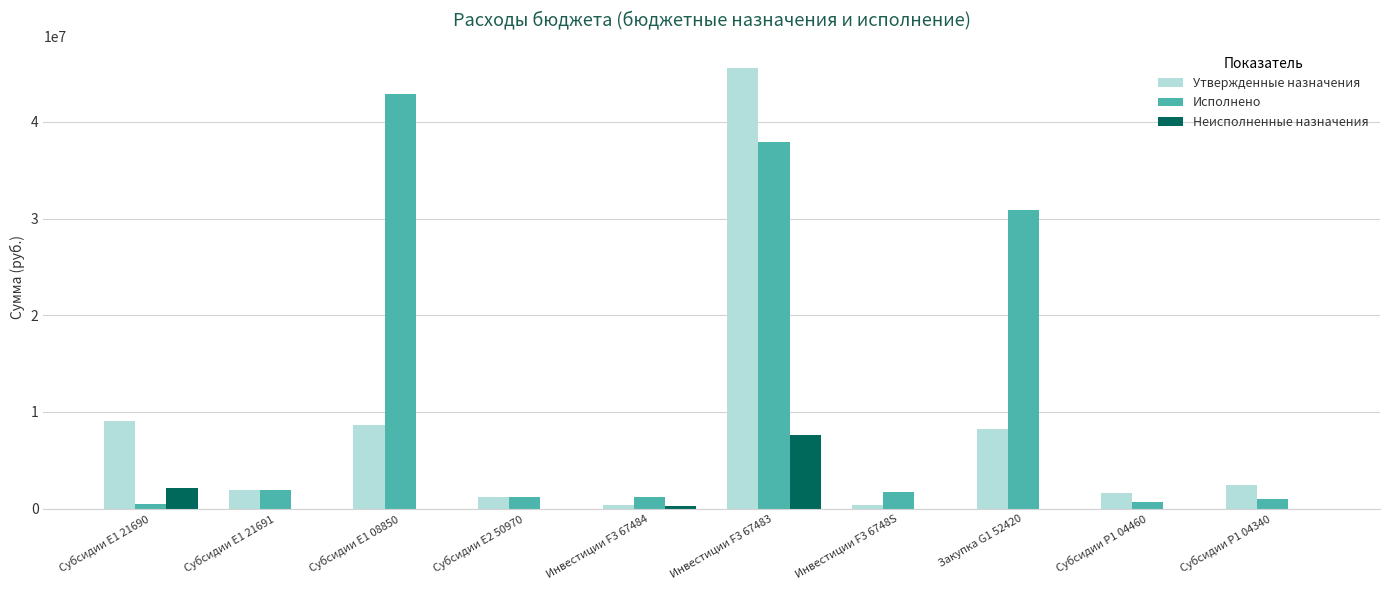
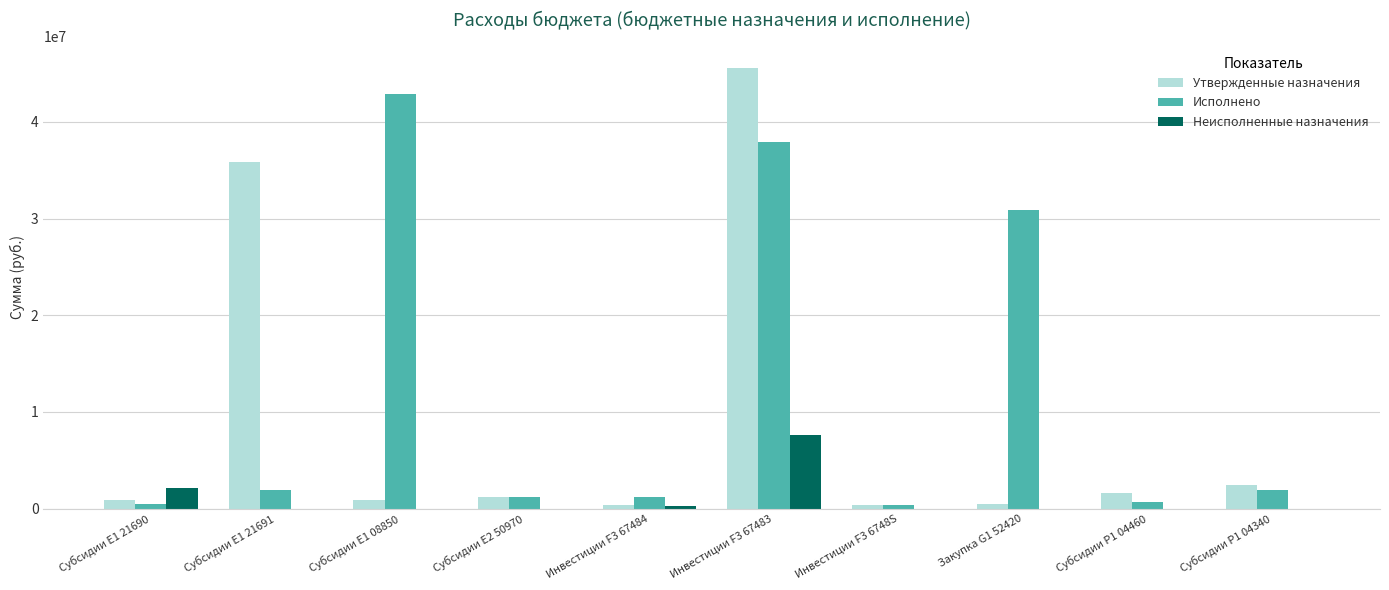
Утвержденные назначения, Субсидии E1 21690: 9000000 -> 1000000
Утвержденные назначения, Субсидии E1 21691: 2000000 -> 36000000
Утвержденные назначения, Субсидии E1 08850: 9000000 -> 1000000
Исполнено, Инвестиции F3 6748S: 2000000 -> 0
Утвержденные назначения, Закупка G1 52420: 8000000 -> 1000000
Исполнено, Субсидии P1 04340: 1000000 -> 2000000
